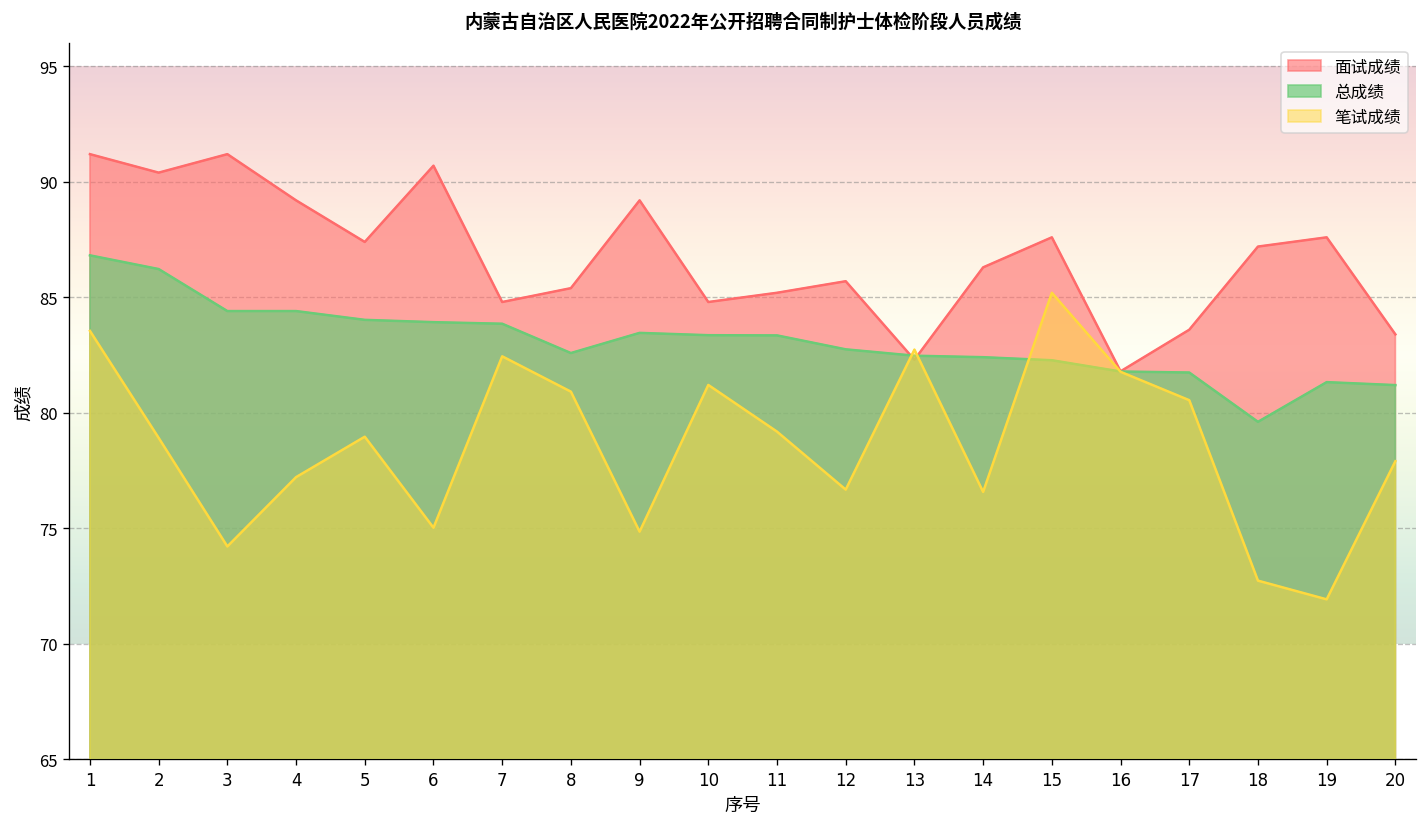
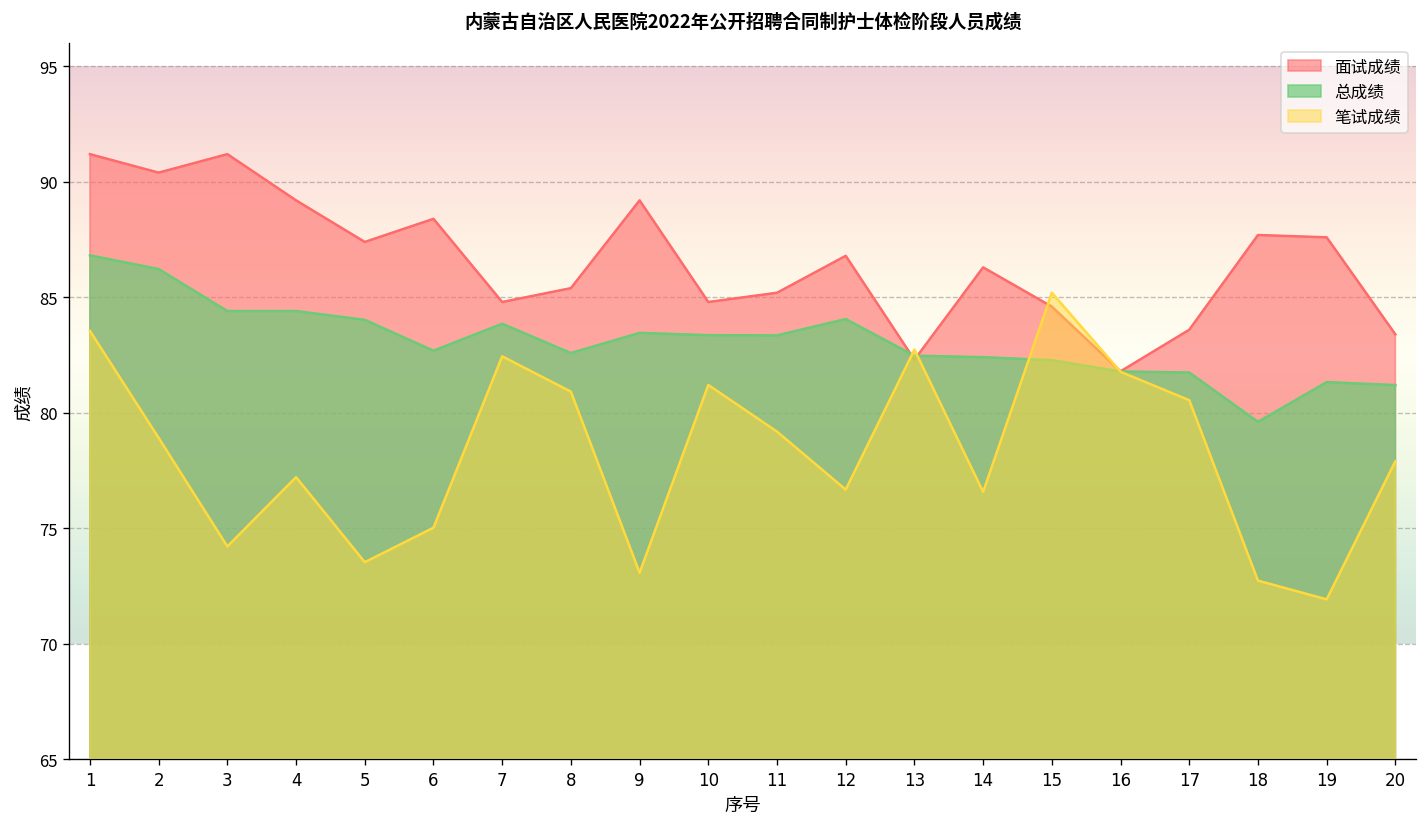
笔试成绩, 5: 79.0 -> 73.5
面试成绩, 6: 90.7 -> 88.4
总成绩, 6: 83.9 -> 82.7
笔试成绩, 9: 74.9 -> 73.1
面试成绩, 12: 85.7 -> 86.8
总成绩, 12: 82.8 -> 84.1
面试成绩, 15: 87.6 -> 84.6
面试成绩, 18: 87.2 -> 87.7
